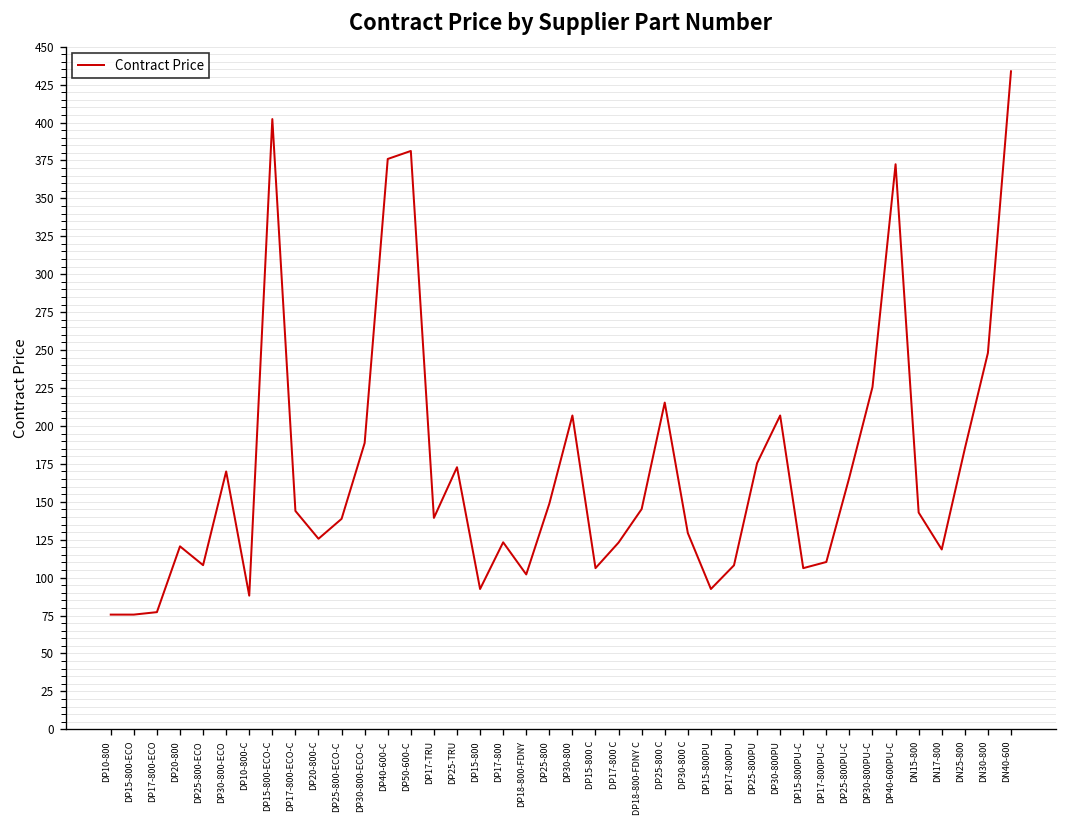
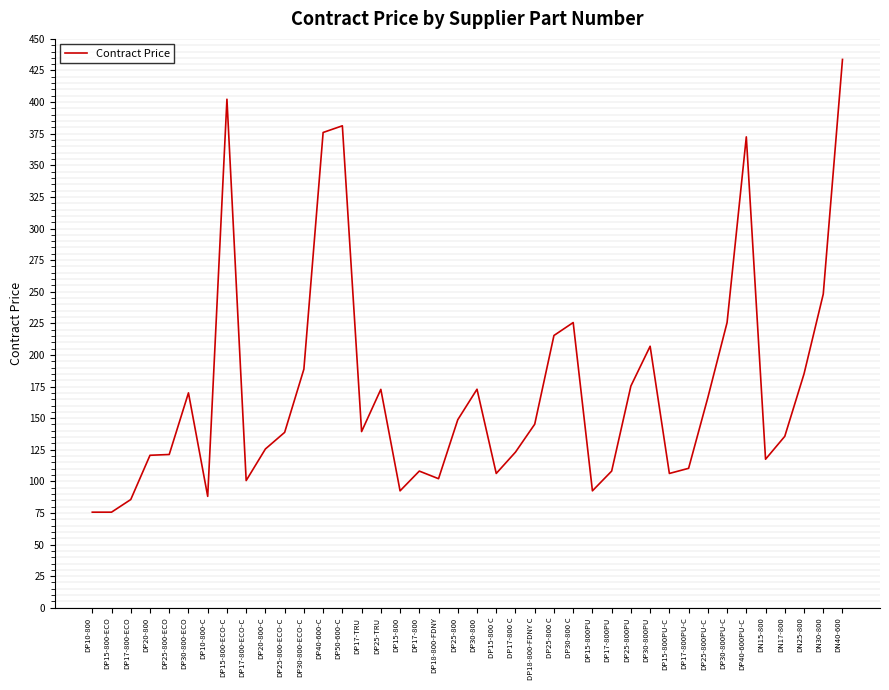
DP17-800-ECO: 77 -> 86
DP25-800-ECO: 108 -> 121
DP17-800-ECO-C: 144 -> 101
DP17-800: 123 -> 108
DP30-800: 207 -> 173
DP30-800 C: 129 -> 226
DN15-800: 143 -> 118
DN17-800: 119 -> 136
